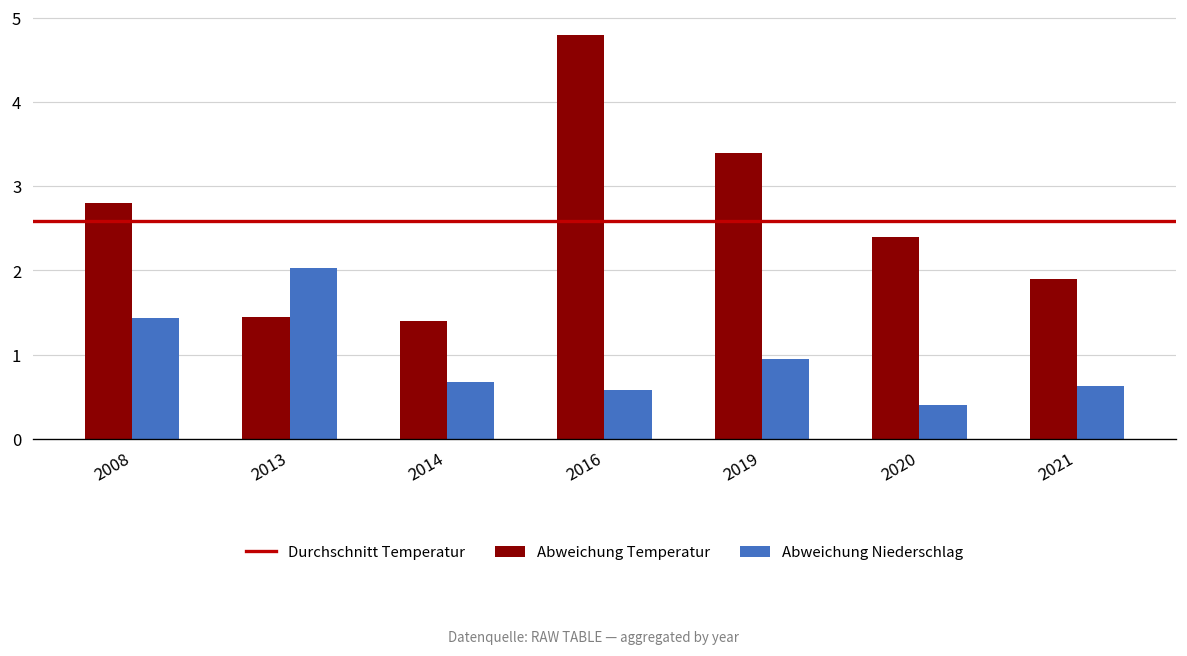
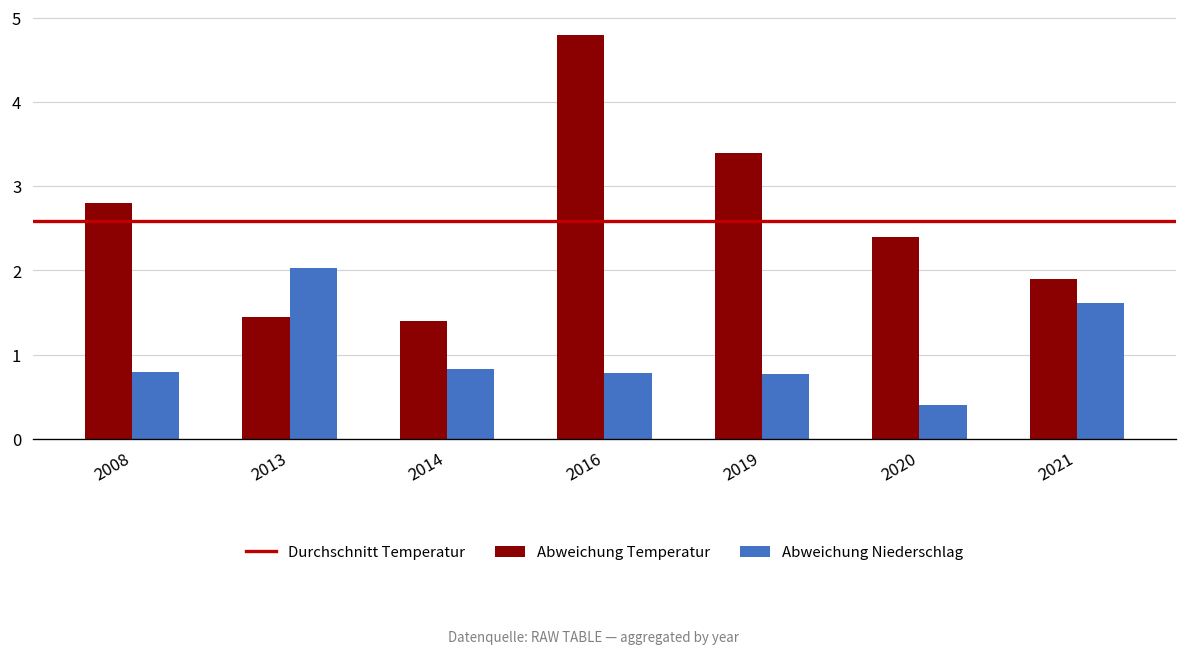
Abweichung Niederschlag, 2008: 1.4 -> 0.8
Abweichung Niederschlag, 2014: 0.7 -> 0.8
Abweichung Niederschlag, 2016: 0.6 -> 0.8
Abweichung Niederschlag, 2019: 1.0 -> 0.8
Abweichung Niederschlag, 2021: 0.6 -> 1.6
